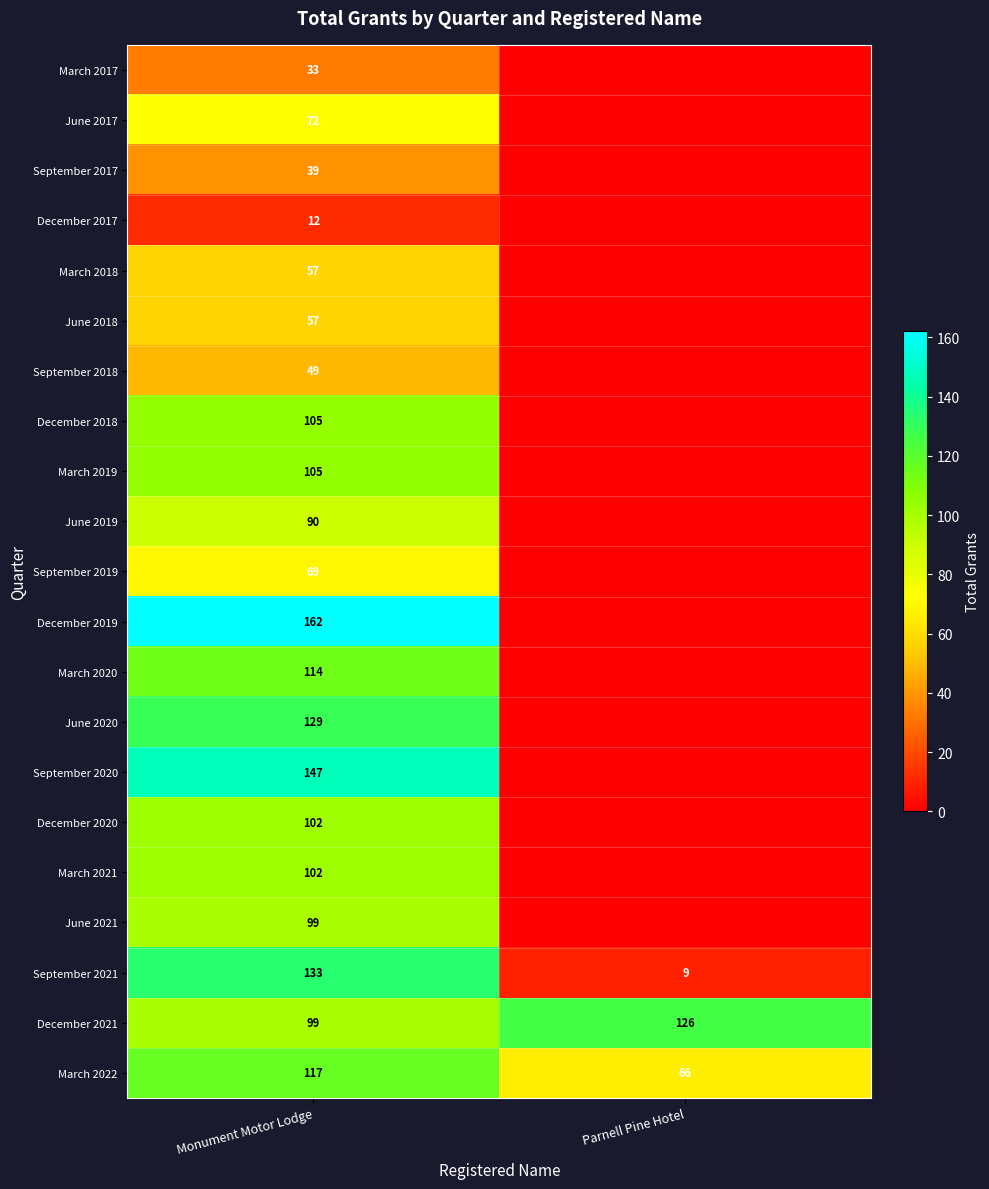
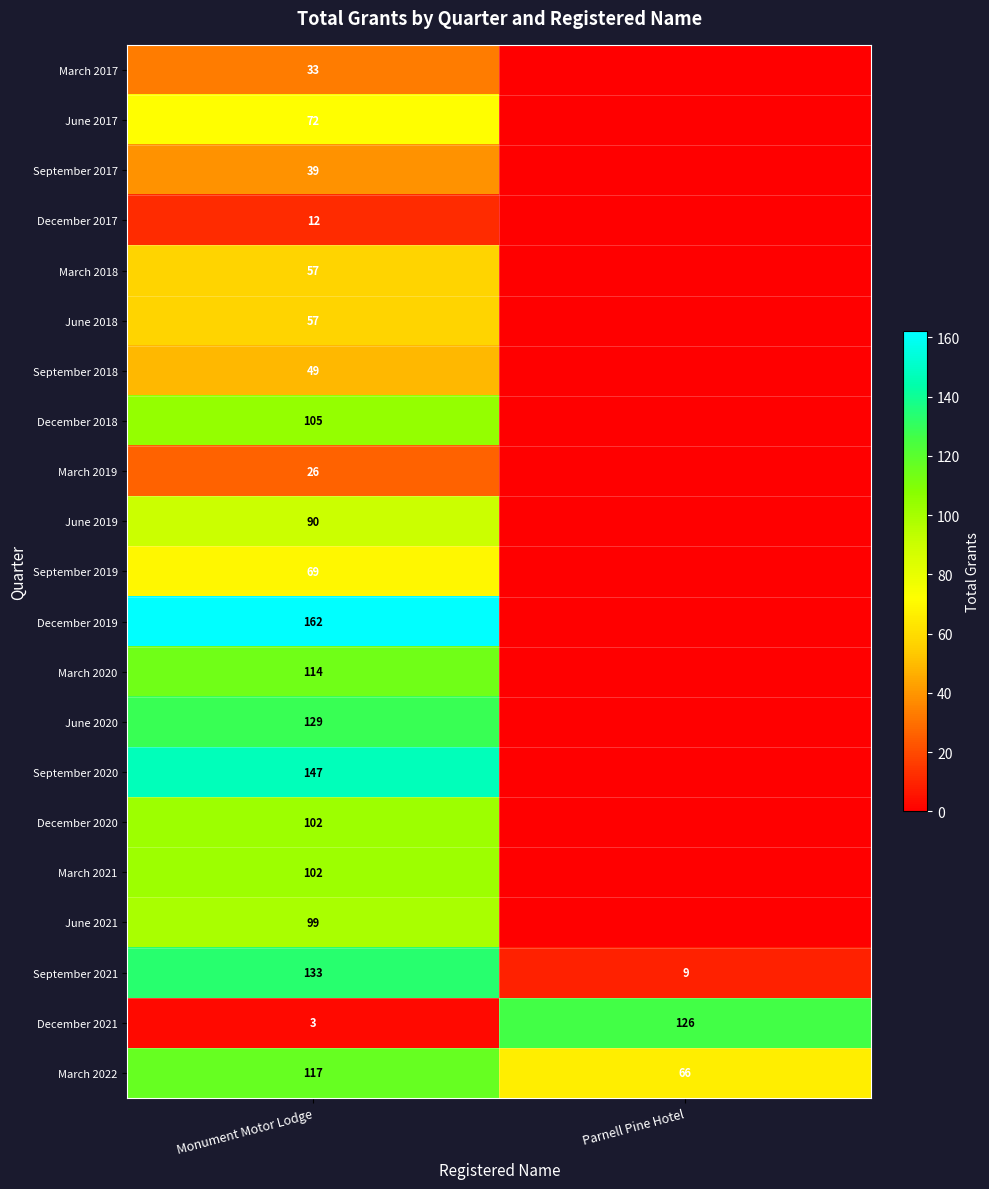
March 2019, Monument Motor Lodge: 105 -> 26
December 2021, Monument Motor Lodge: 99 -> 3
